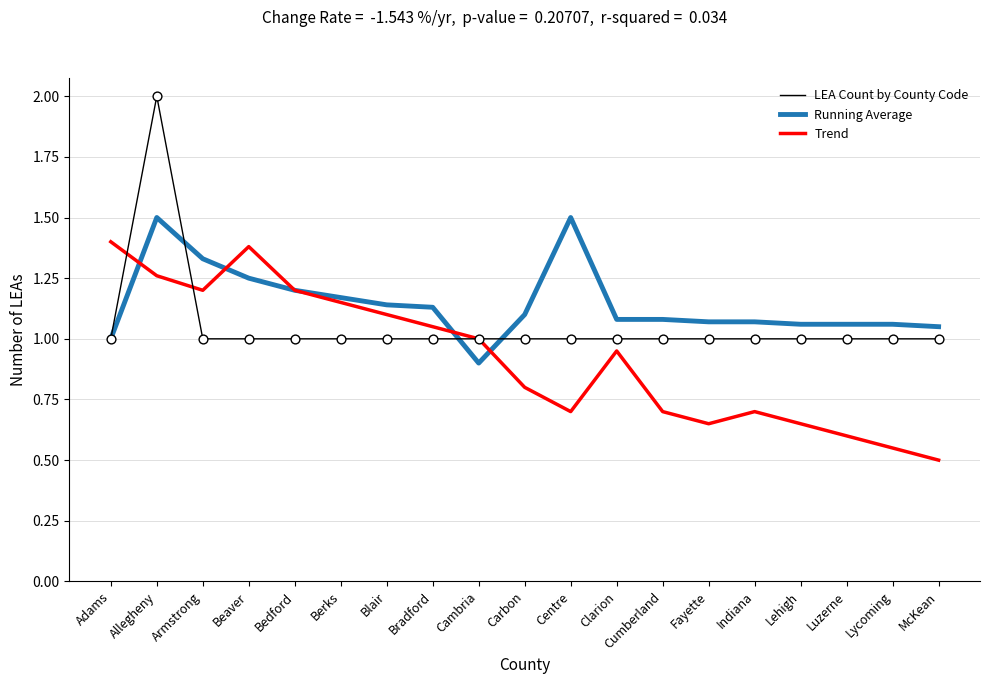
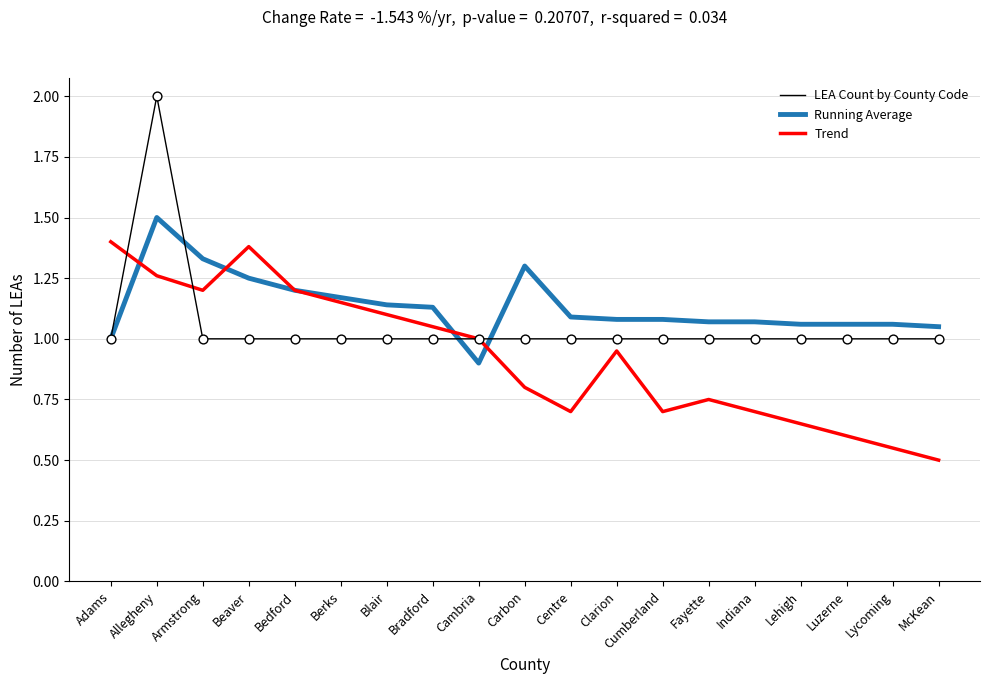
Running Average, Carbon: 1.1 -> 1.3
Running Average, Centre: 1.50 -> 1.09
Trend, Fayette: 0.65 -> 0.75
